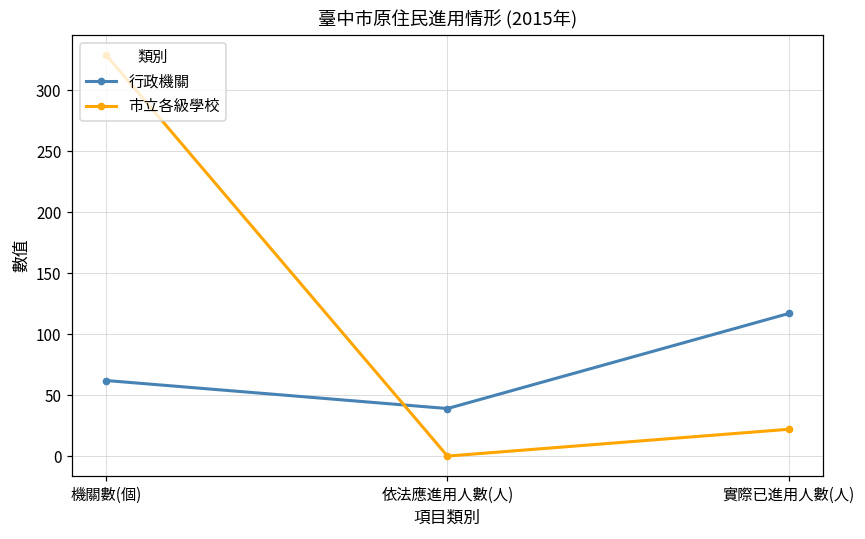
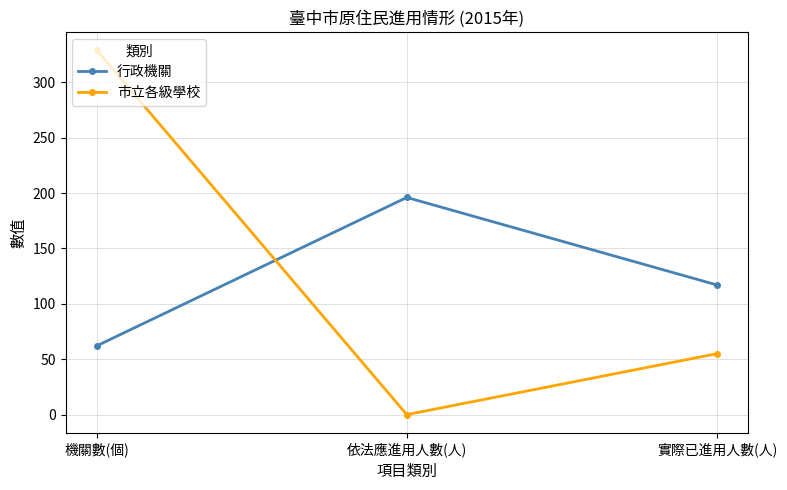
行政機關, 依法應進用人數(人): 39 -> 196
市立各級學校, 實際已進用人數(人): 22 -> 55
